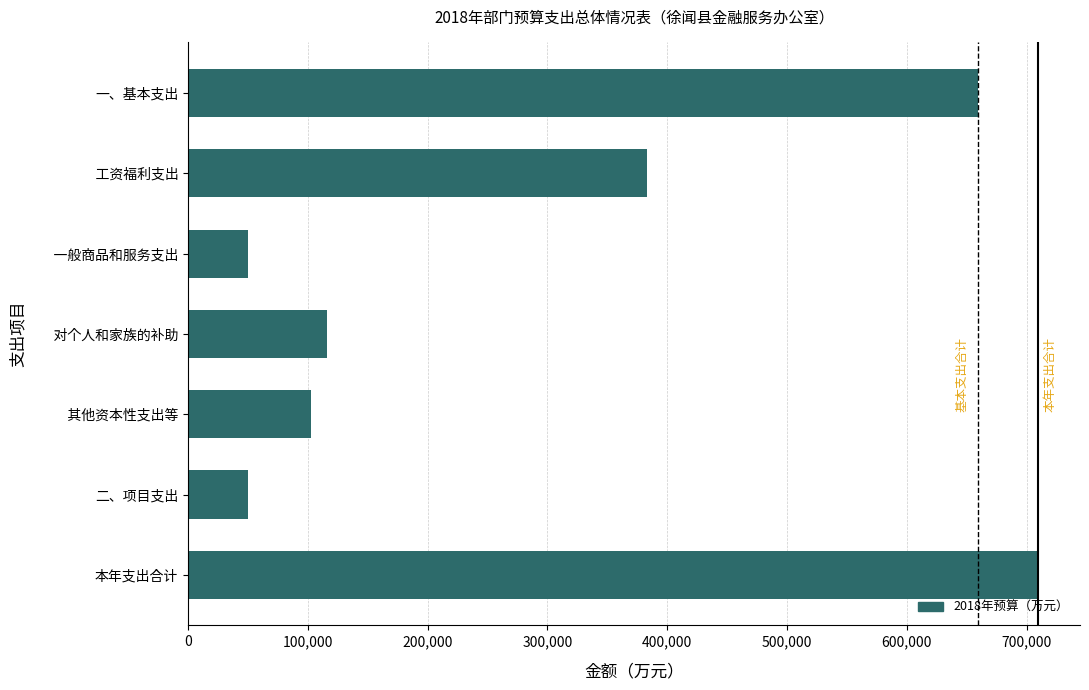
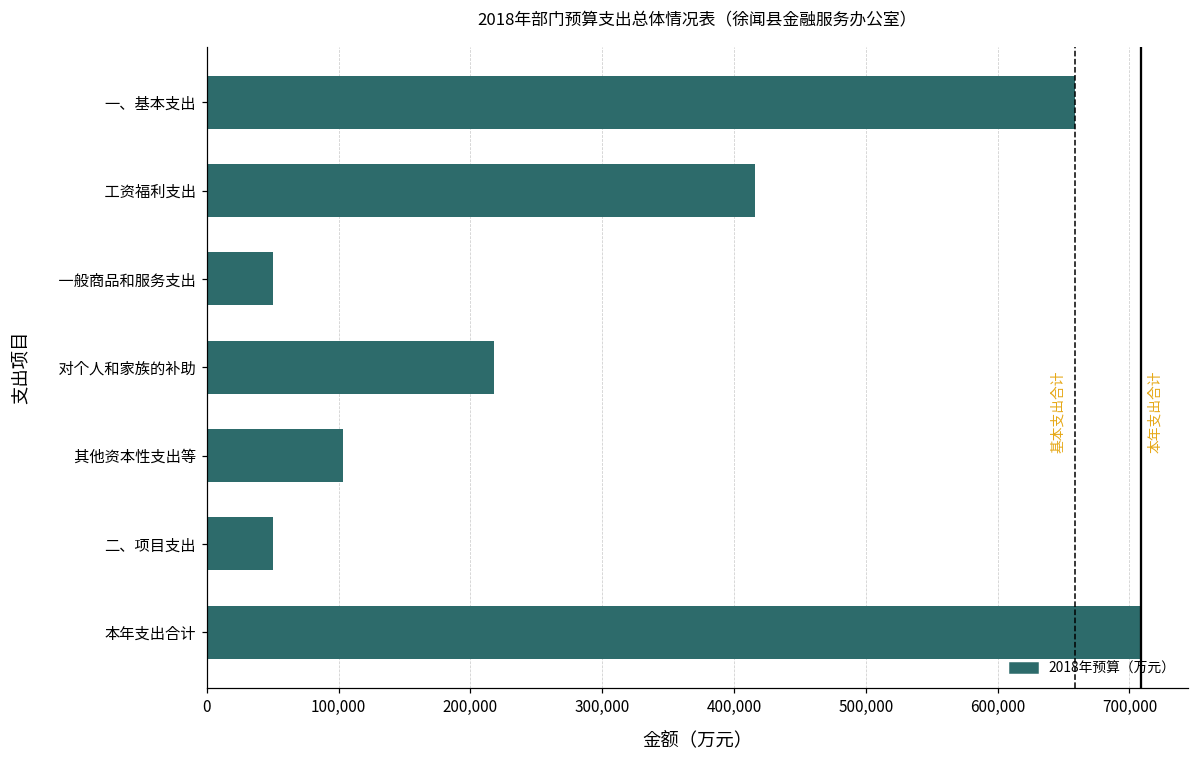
工资福利支出: 383,000 -> 416,000
对个人和家族的补助: 116,000 -> 218,000
